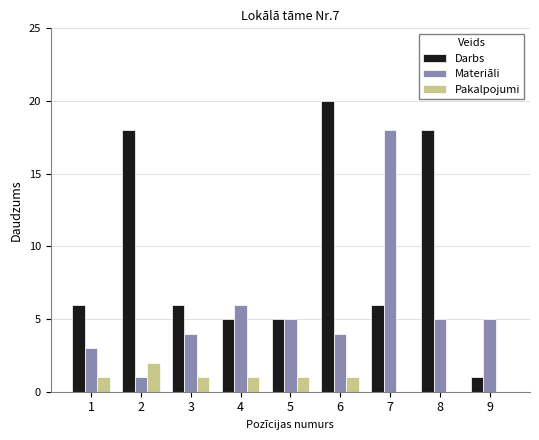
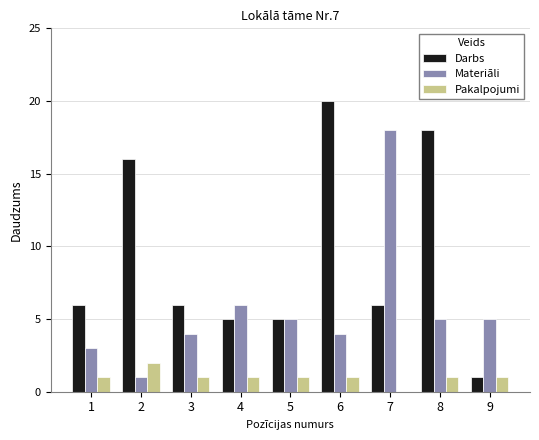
Darbs, 2: 18 -> 16
Pakalpojumi, 8: 0 -> 1
Pakalpojumi, 9: 0 -> 1
